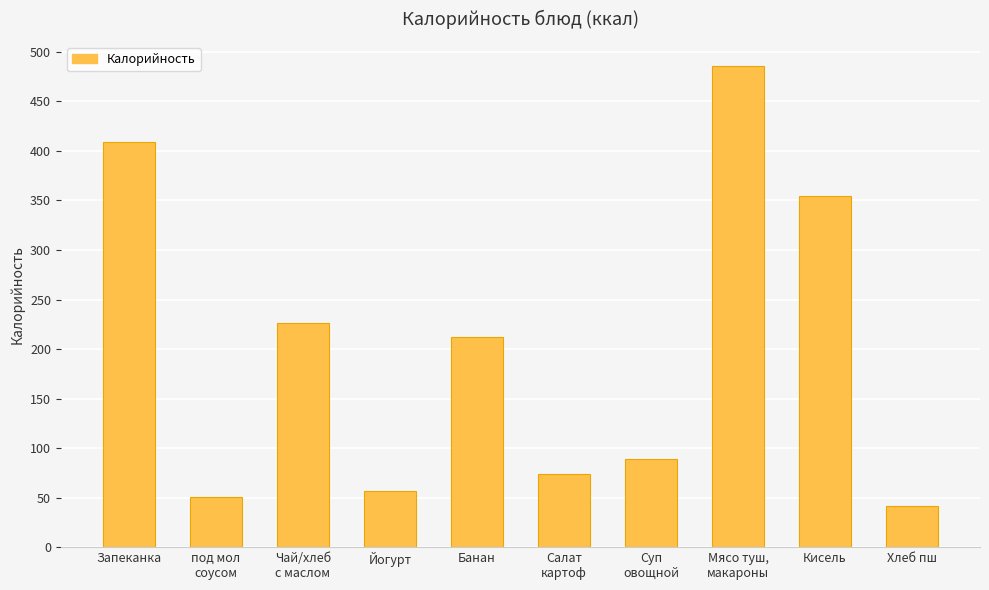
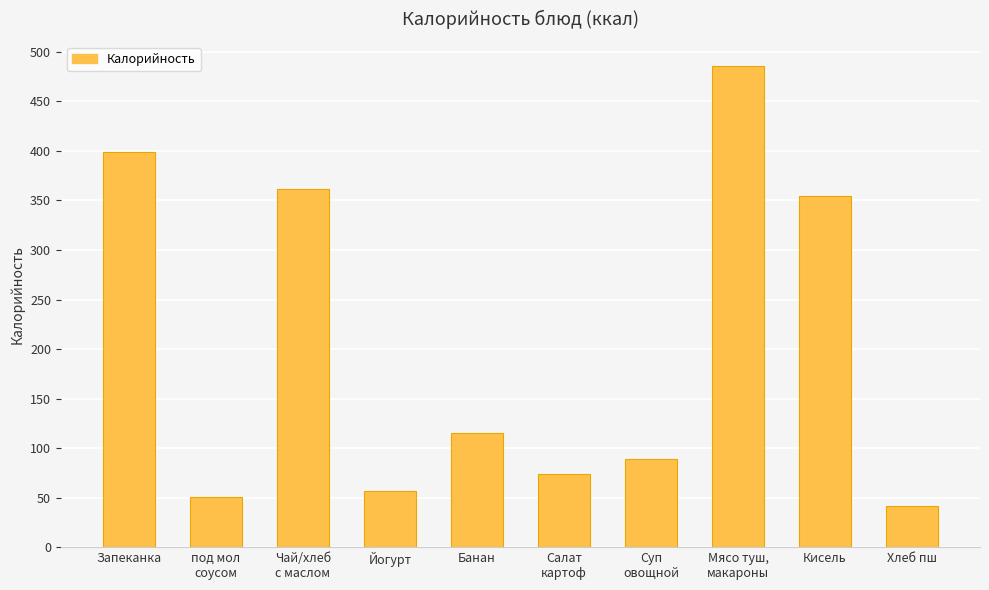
Запеканка: 410 -> 400
Чай/хлеб с маслом: 230 -> 360
Банан: 210 -> 120
